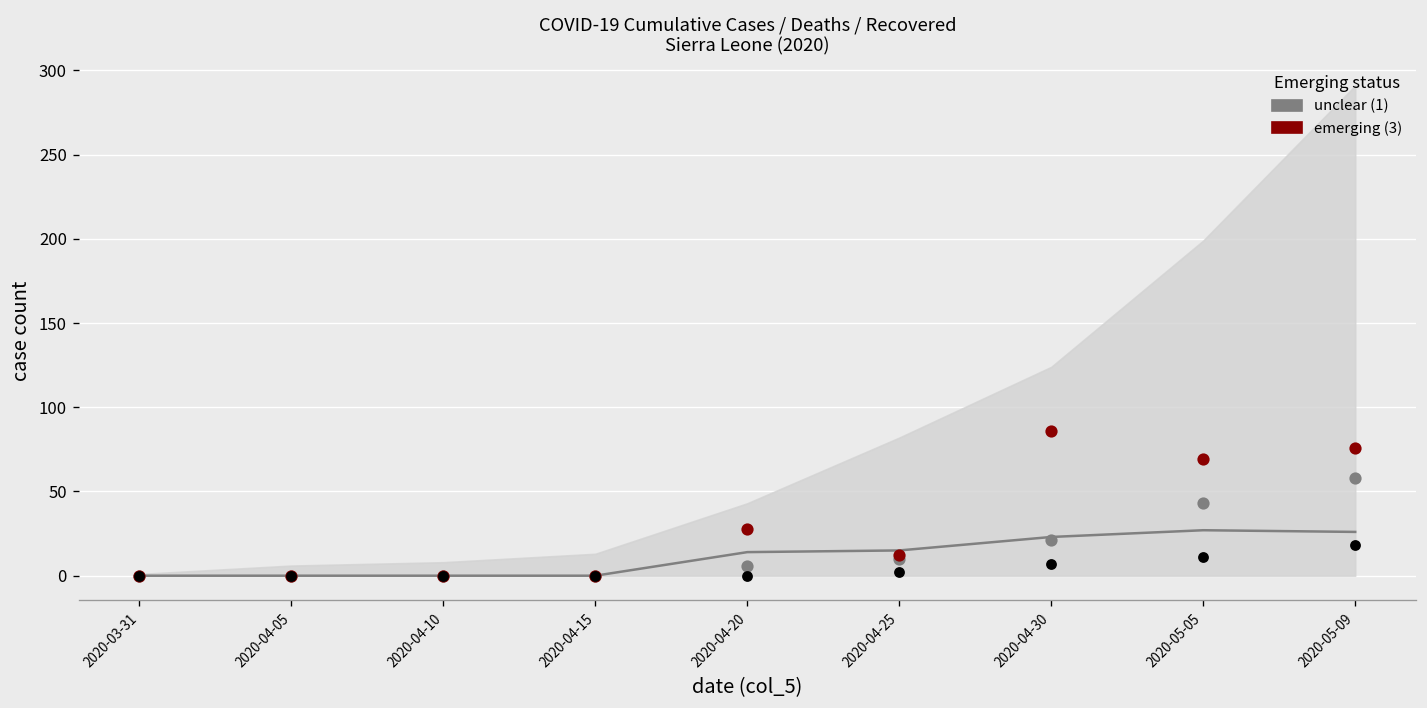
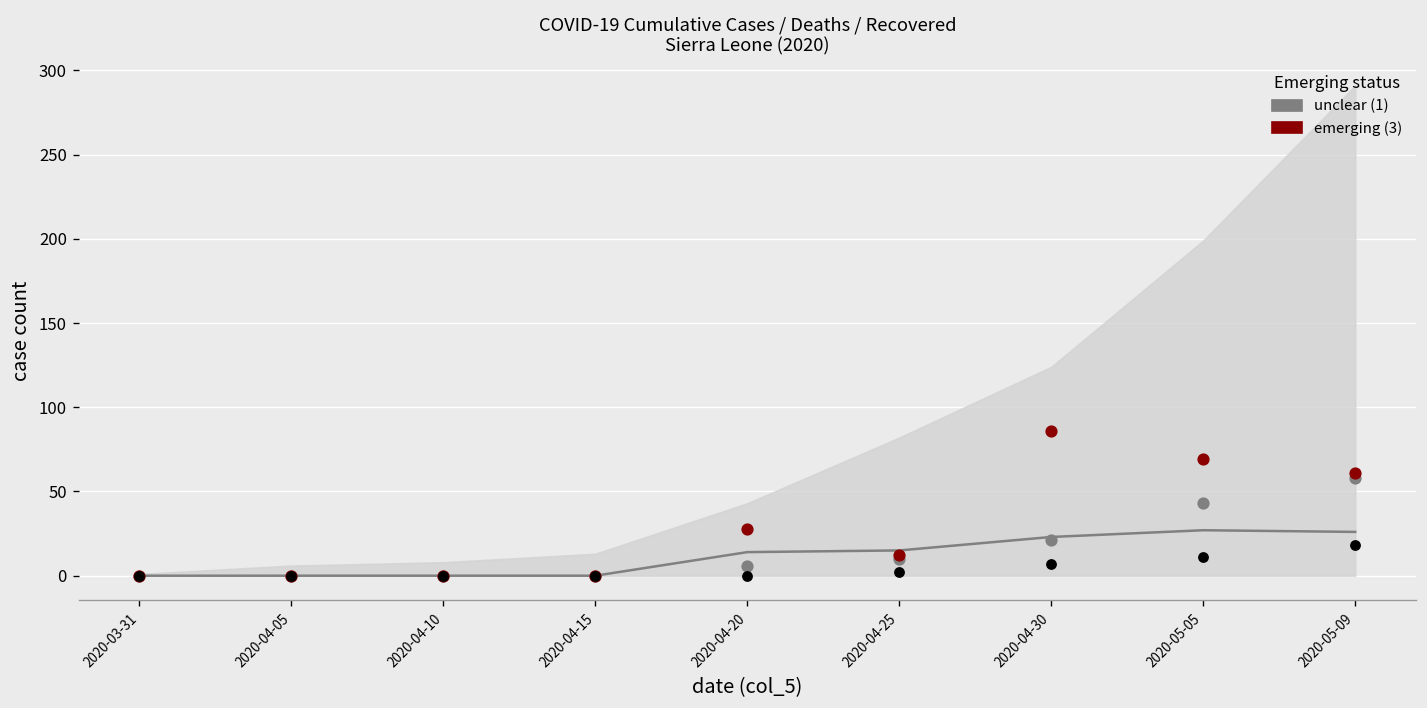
emerging (3), 2020-05-09: 76 -> 61
